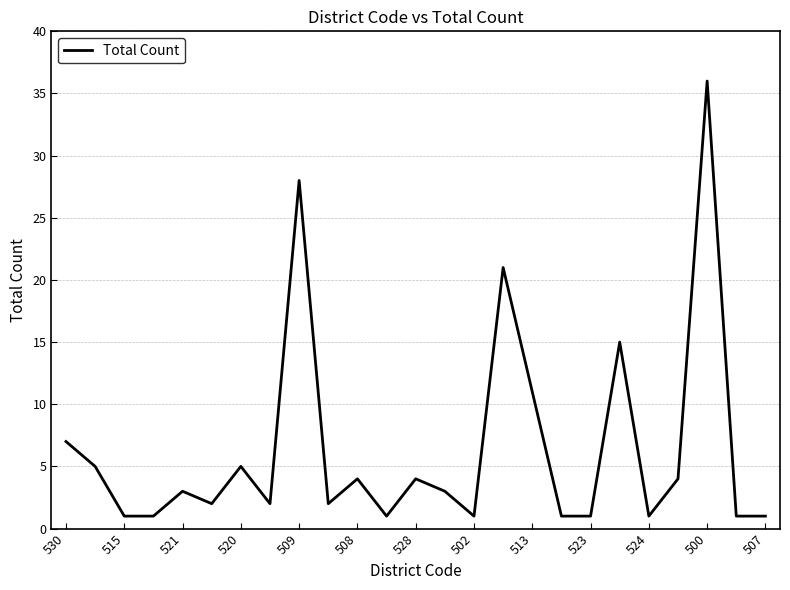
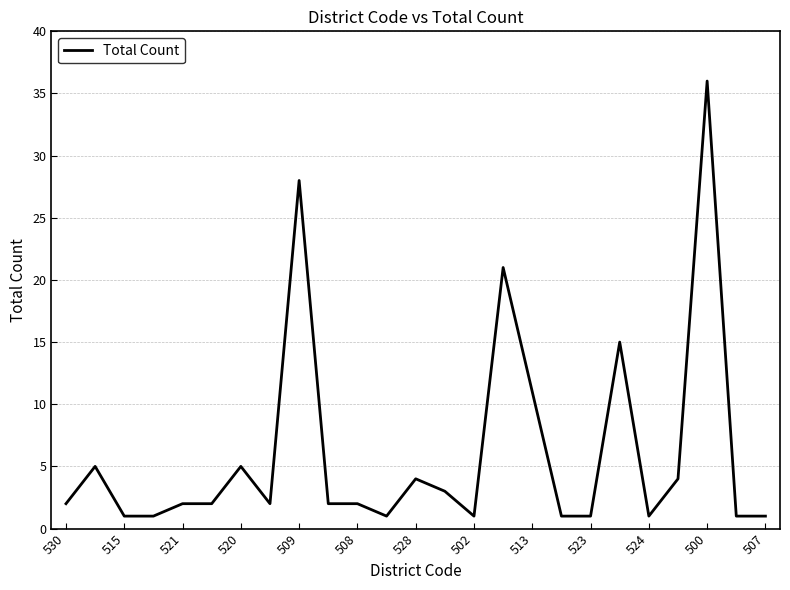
530: 7 -> 2
521: 3 -> 2
508: 4 -> 2
